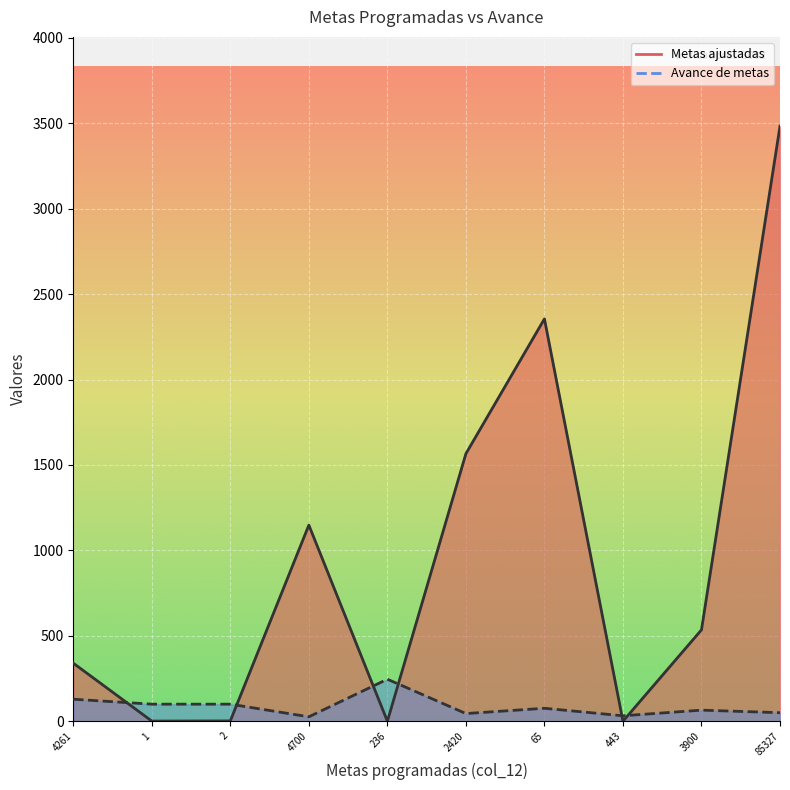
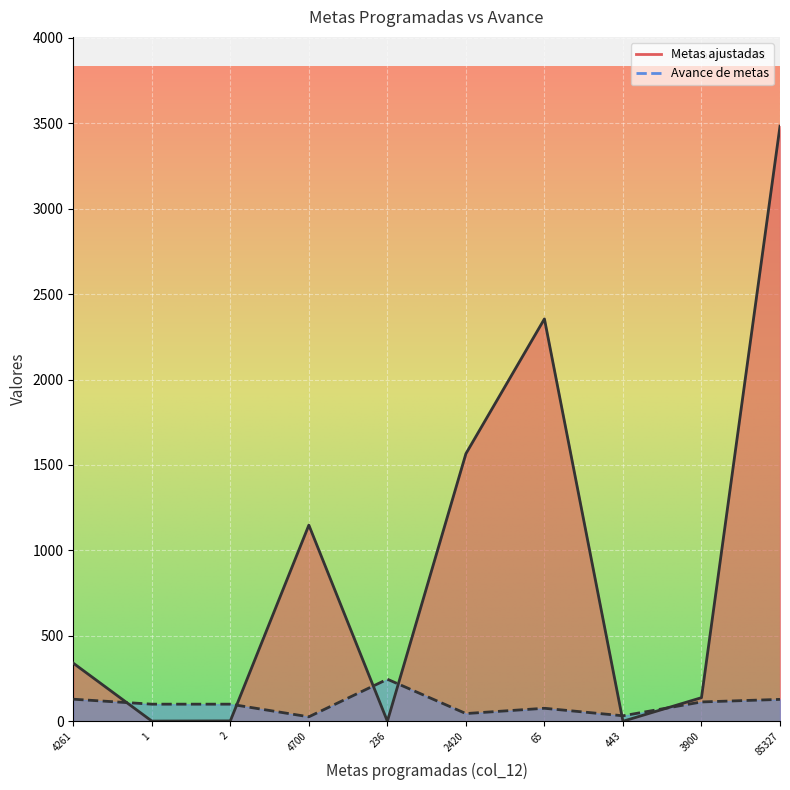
Metas ajustadas, 3900: 540 -> 140
Avance de metas, 3900: 70 -> 110
Avance de metas, 85327: 50 -> 130
